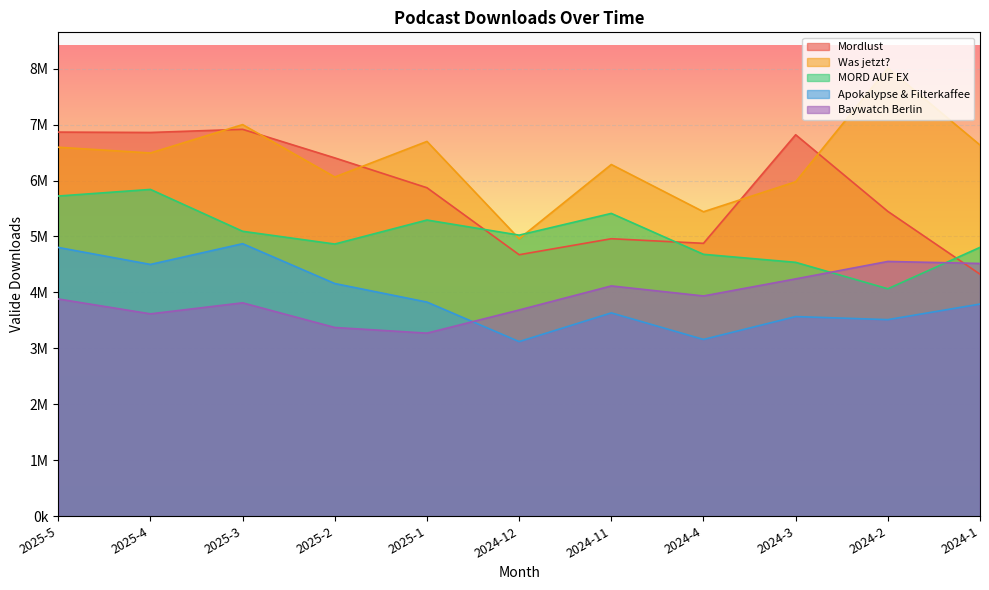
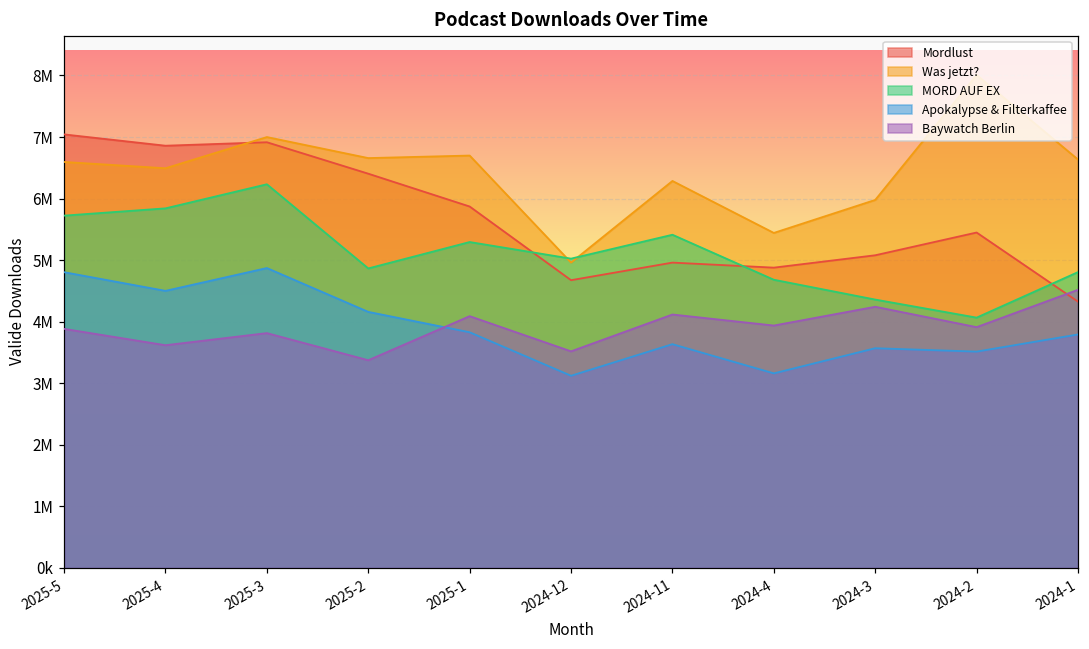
Mordlust, 2025-5: 6900000 -> 7000000
MORD AUF EX, 2025-3: 5100000 -> 6200000
Was jetzt?, 2025-2: 6100000 -> 6700000
Baywatch Berlin, 2025-1: 3300000 -> 4100000
Baywatch Berlin, 2024-12: 3700000 -> 3500000
Mordlust, 2024-3: 6800000 -> 5100000
MORD AUF EX, 2024-3: 4500000 -> 4400000
Baywatch Berlin, 2024-2: 4600000 -> 3900000
